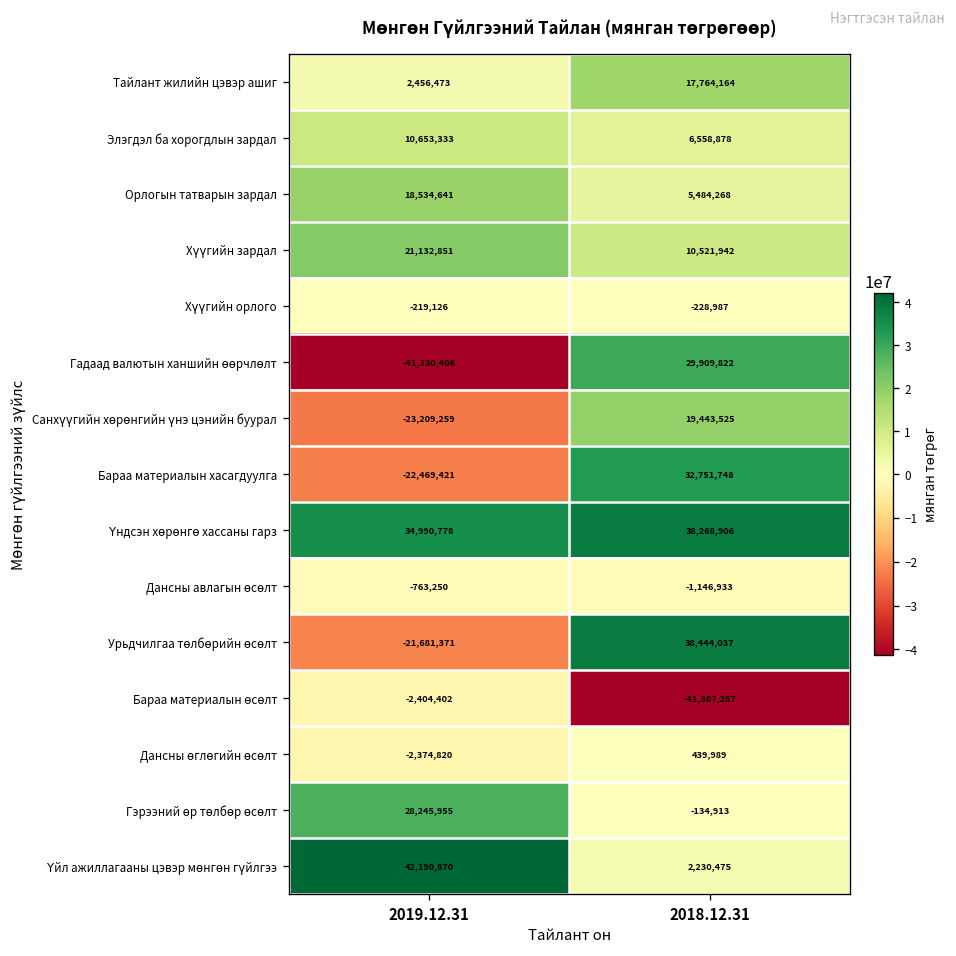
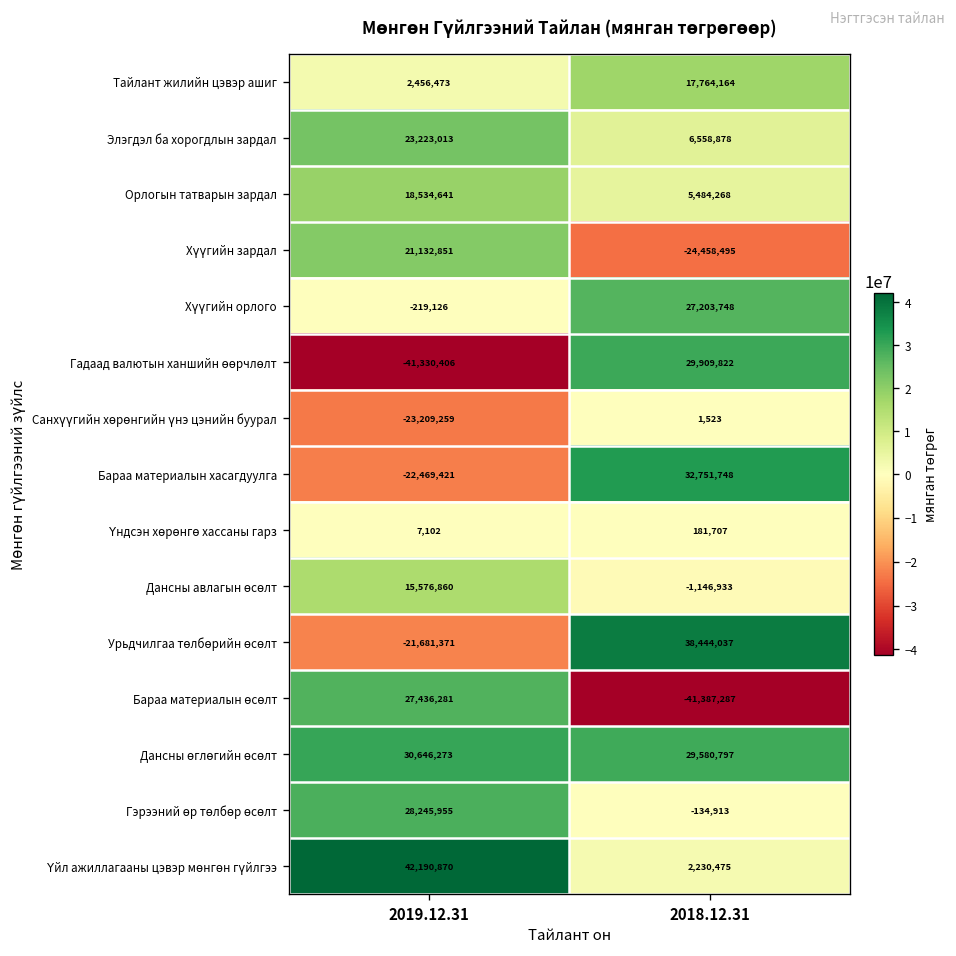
Элэгдэл ба хорогдлын зардал, 2019.12.31: 10,653,333 -> 23,223,013
Хүүгийн зардал, 2018.12.31: 10,521,942 -> -24,458,495
Хүүгийн орлого, 2018.12.31: -228,987 -> 27,203,748
Санхүүгийн хөрөнгийн үнэ цэнийн буурал, 2018.12.31: 19,443,525 -> 1,523
Үндсэн хөрөнгө хассаны гарз, 2019.12.31: 34,990,778 -> 7,102
Үндсэн хөрөнгө хассаны гарз, 2018.12.31: 38,268,906 -> 181,707
Дансны авлагын өсөлт, 2019.12.31: -763,250 -> 15,576,860
Бараа материалын өсөлт, 2019.12.31: -2,404,402 -> 27,436,281
Дансны өглөгийн өсөлт, 2019.12.31: -2,374,820 -> 30,646,273
Дансны өглөгийн өсөлт, 2018.12.31: 439,989 -> 29,580,797
